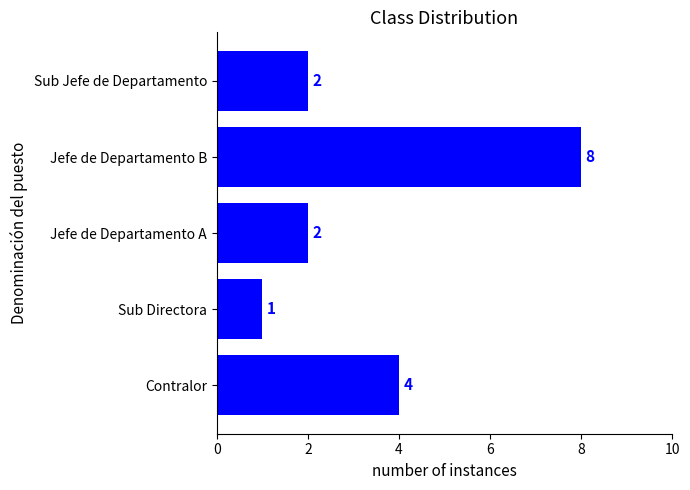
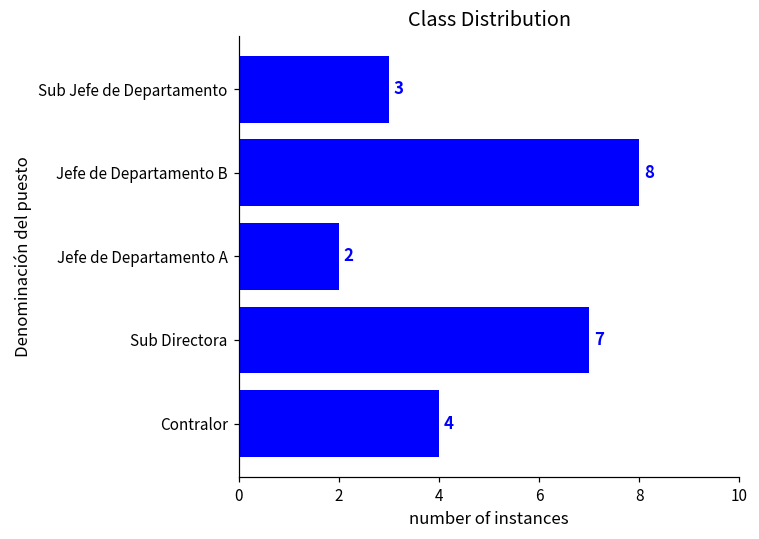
Sub Jefe de Departamento: 2 -> 3
Sub Directora: 1 -> 7
